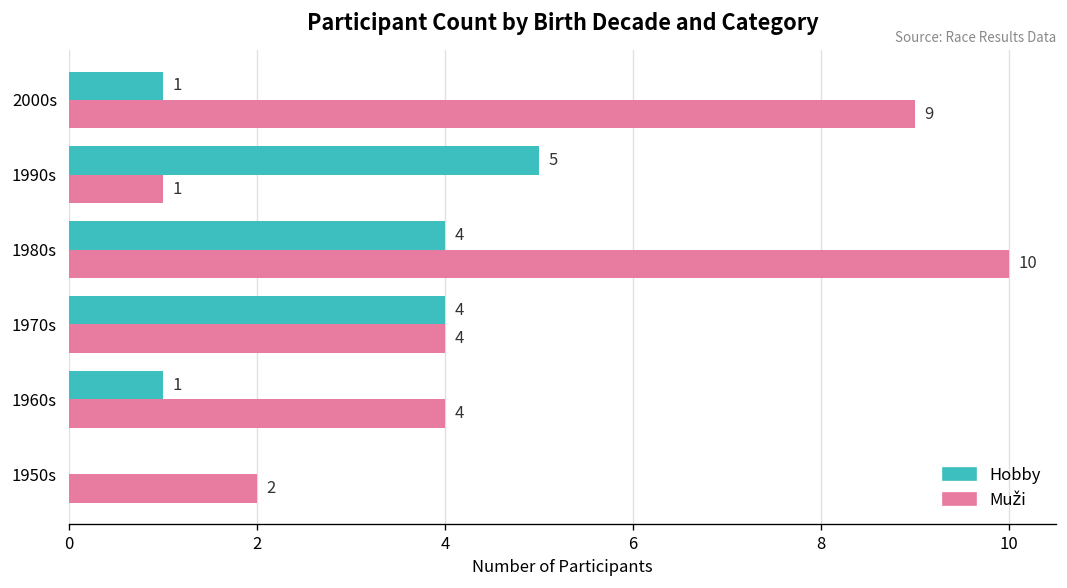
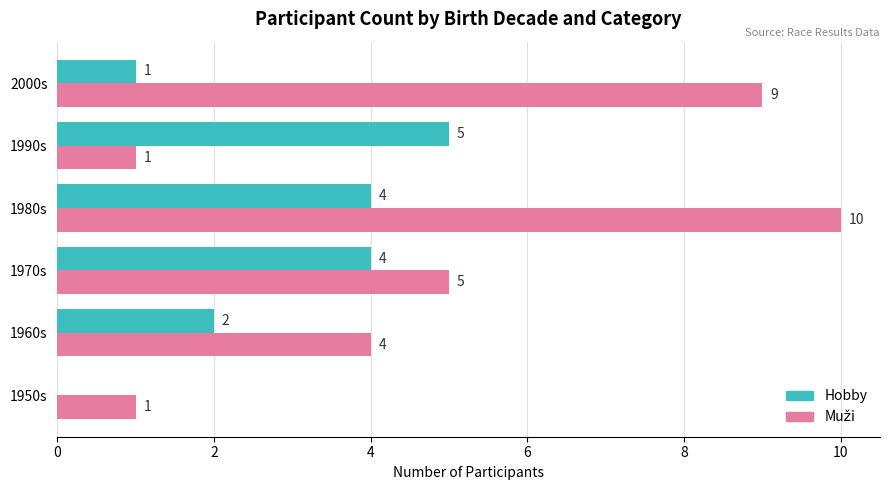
Muži, 1970s: 4 -> 5
Hobby, 1960s: 1 -> 2
Muži, 1950s: 2 -> 1
